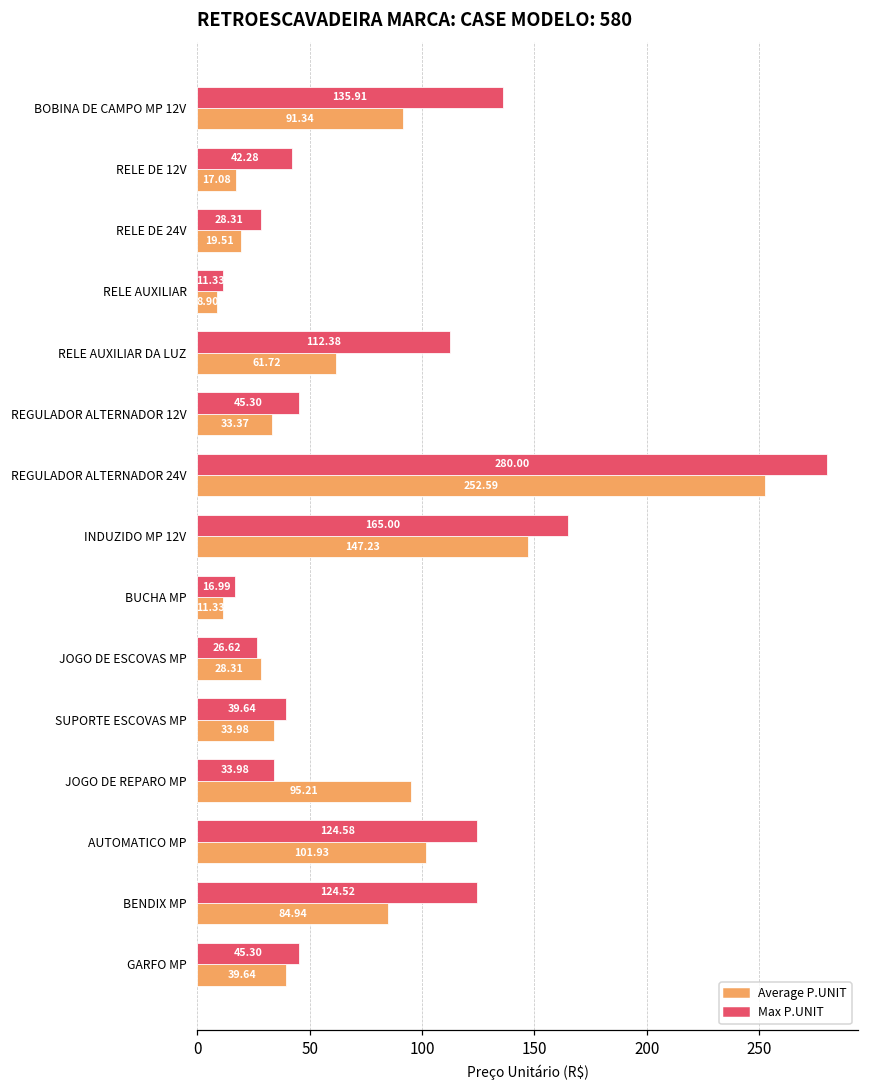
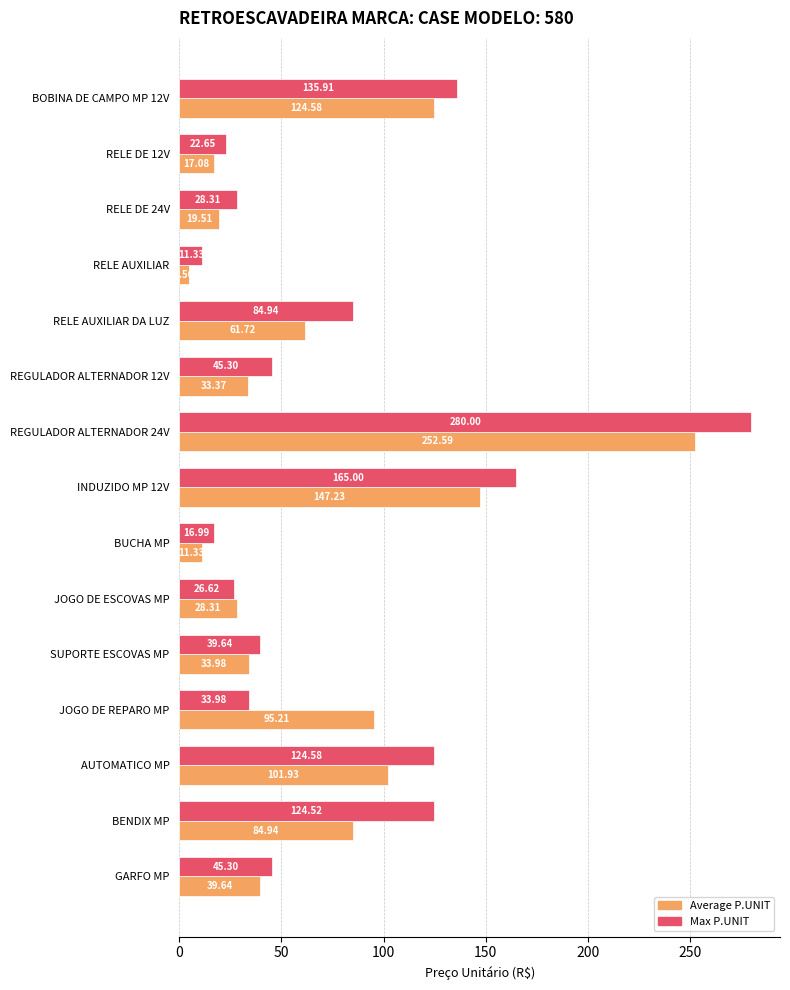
Average P.UNIT, BOBINA DE CAMPO MP 12V: 91.34 -> 124.58
Max P.UNIT, RELE DE 12V: 42.28 -> 22.65
Average P.UNIT, RELE AUXILIAR: 9 -> 5
Max P.UNIT, RELE AUXILIAR DA LUZ: 112.38 -> 84.94
